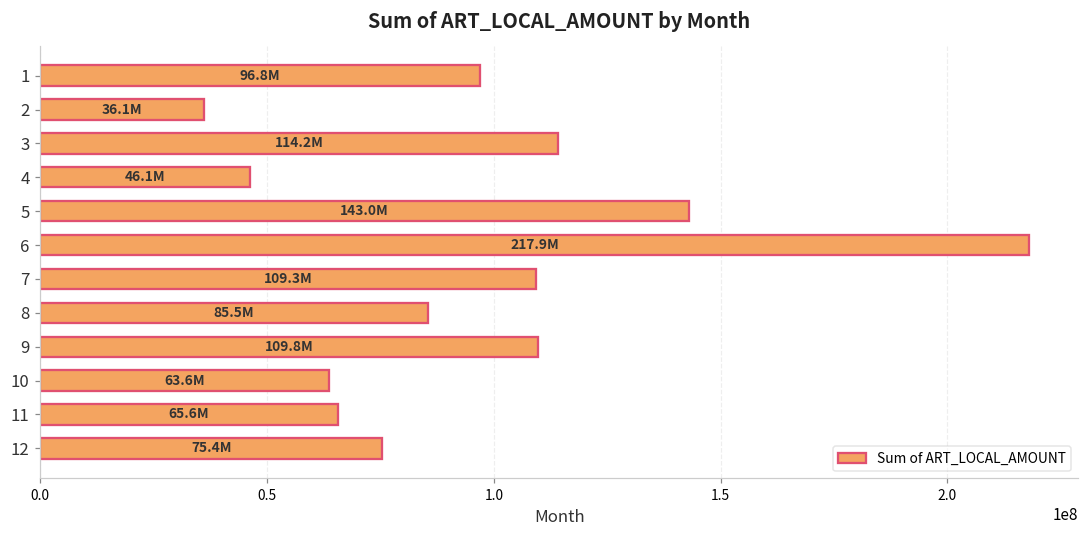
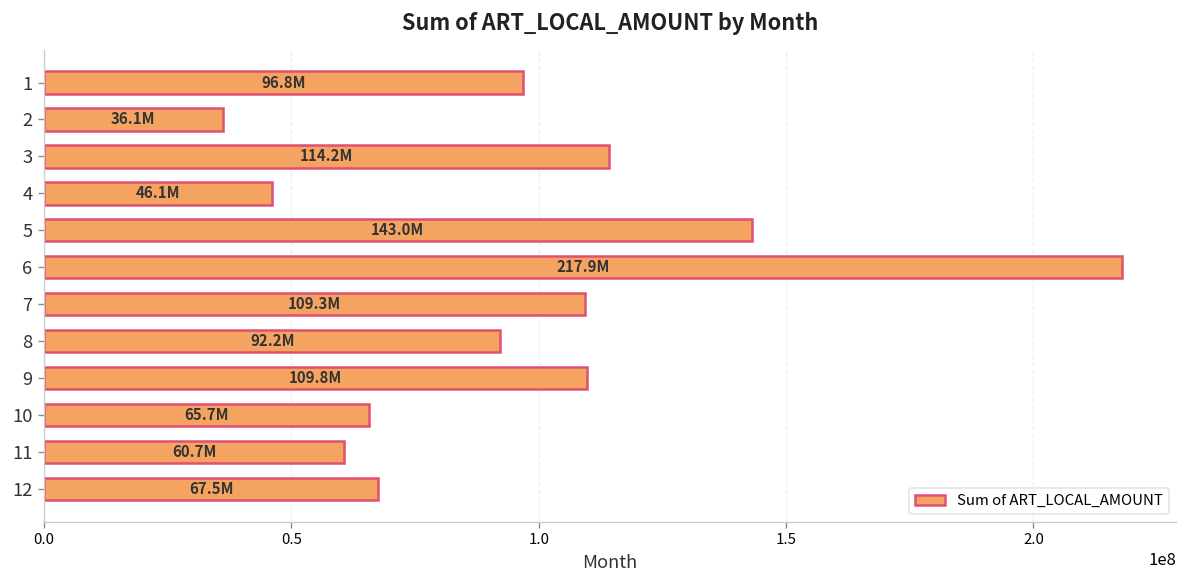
8: 85.5M -> 92.2M
10: 63.6M -> 65.7M
11: 65.6M -> 60.7M
12: 75.4M -> 67.5M
